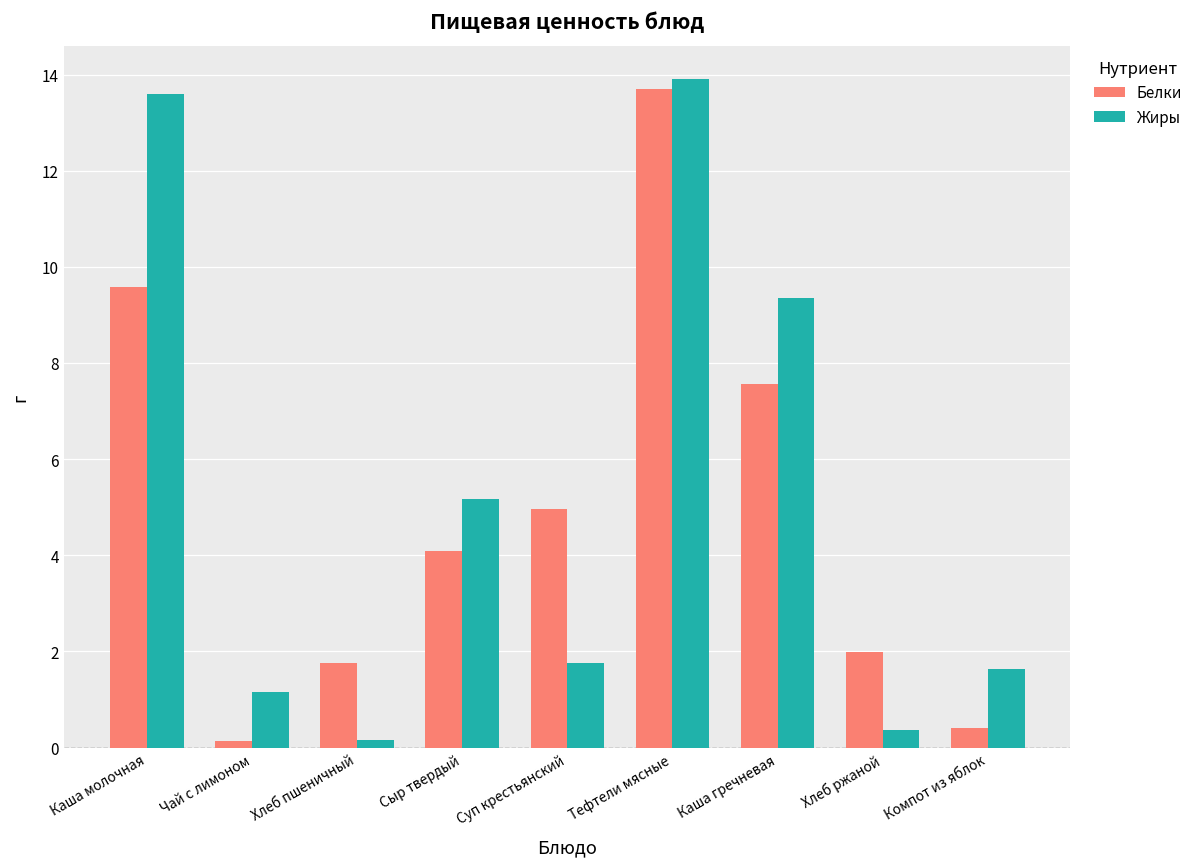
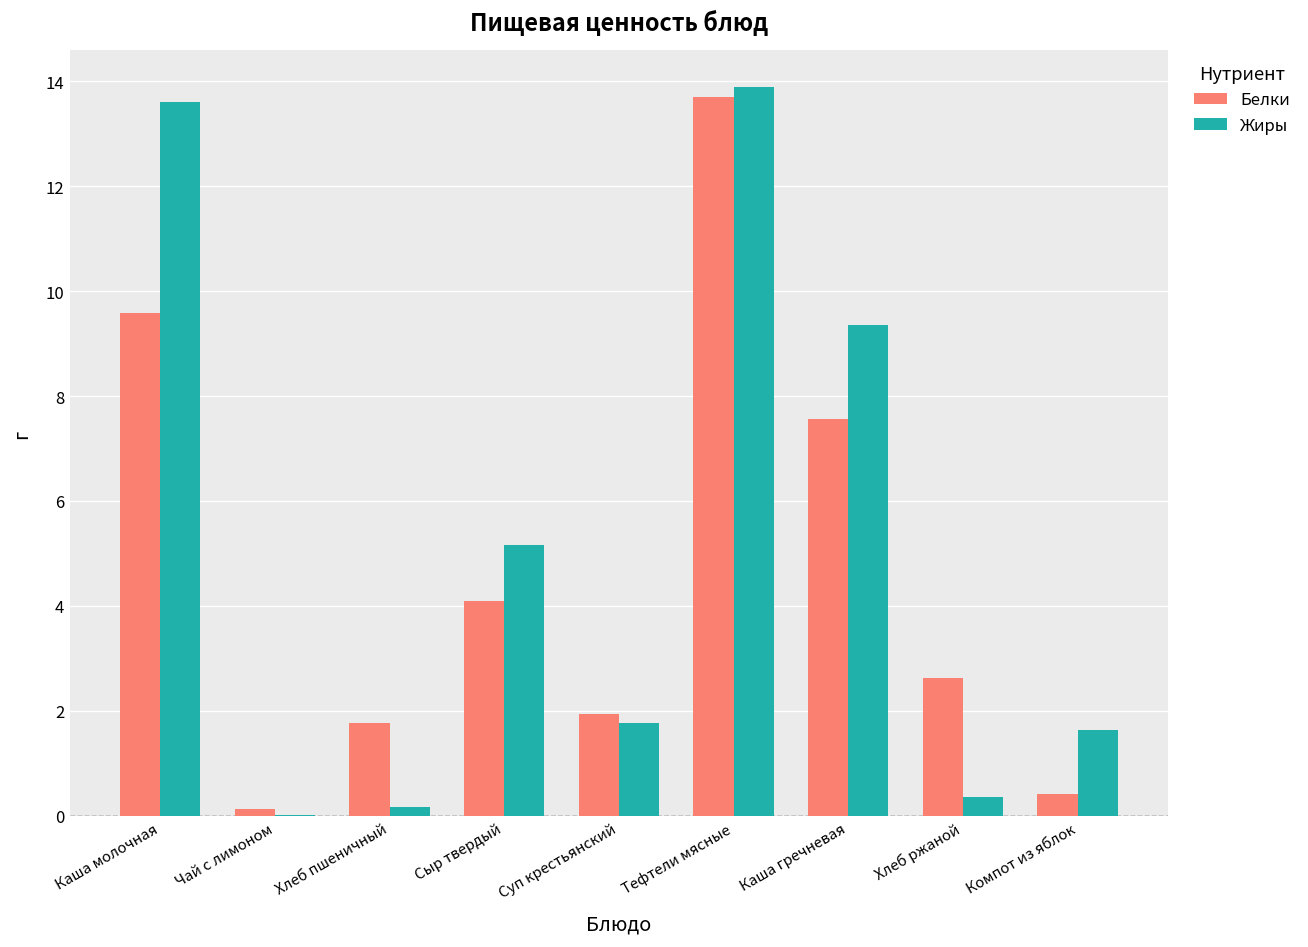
Жиры, Чай с лимоном: 1.2 -> 0.0
Белки, Суп крестьянский: 5.0 -> 1.9
Белки, Хлеб ржаной: 2.0 -> 2.6
